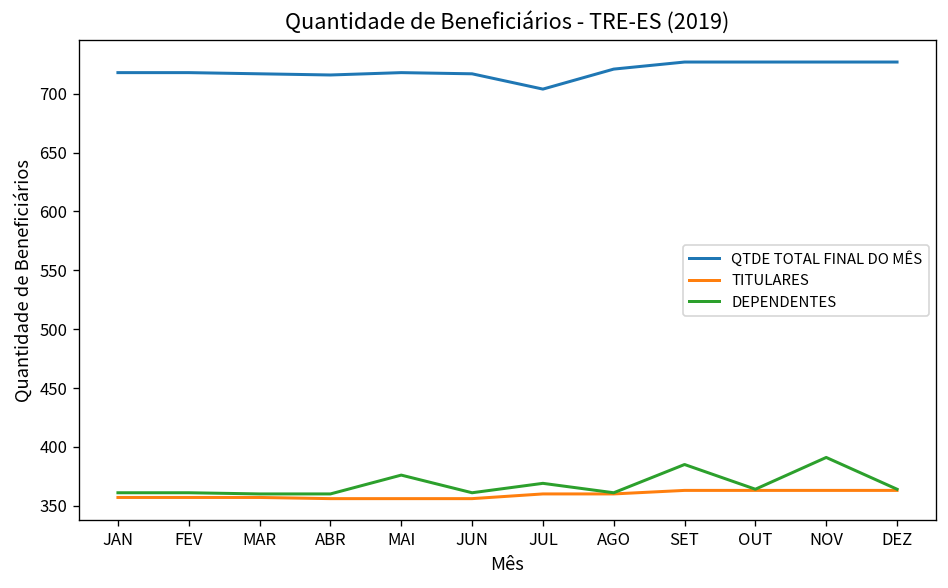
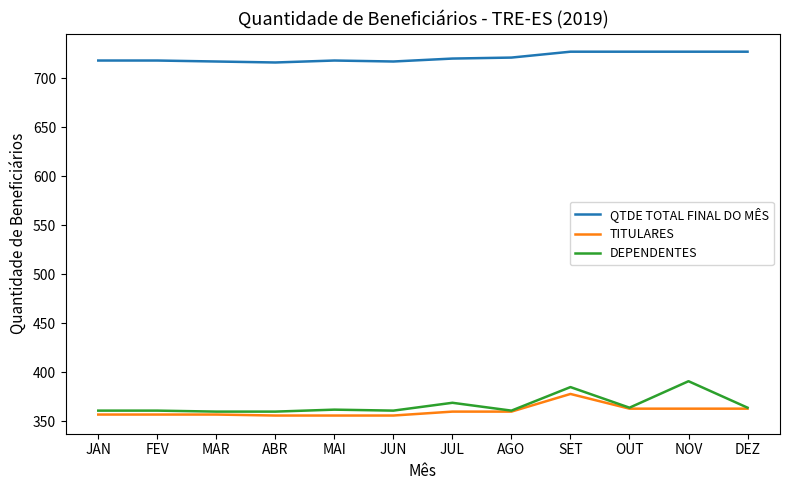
DEPENDENTES, MAI: 380 -> 360
QTDE TOTAL FINAL DO MÊS, JUL: 700 -> 720
TITULARES, SET: 360 -> 380
